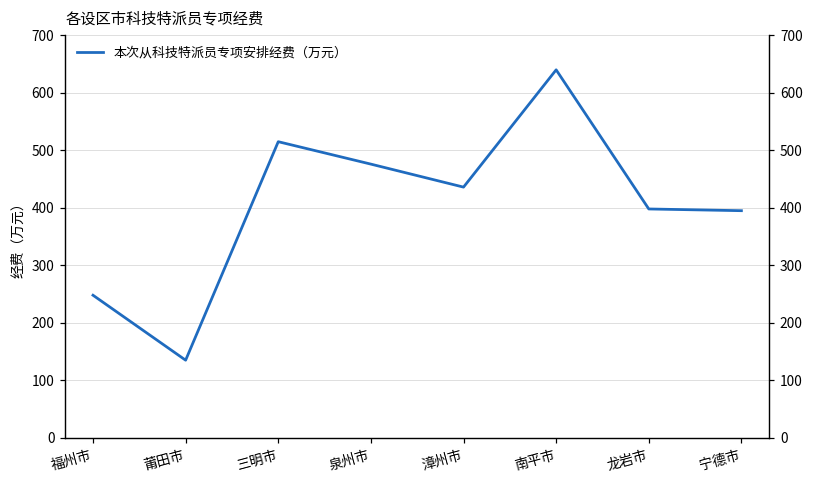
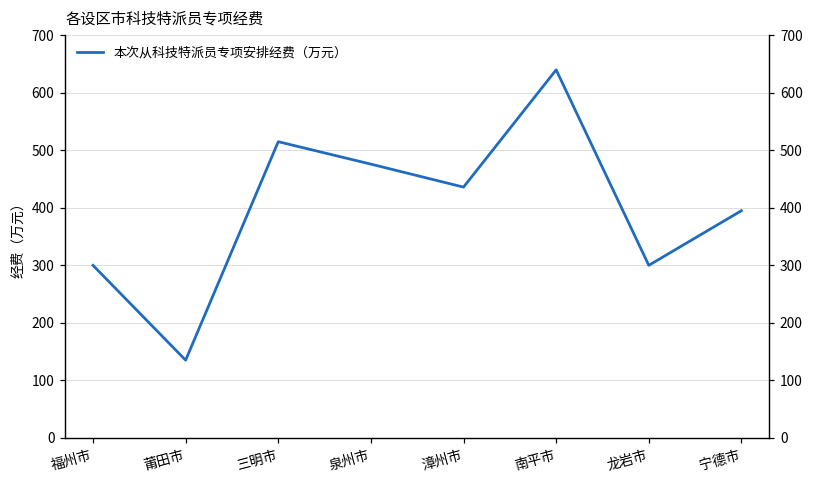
福州市: 250 -> 300
龙岩市: 400 -> 300
